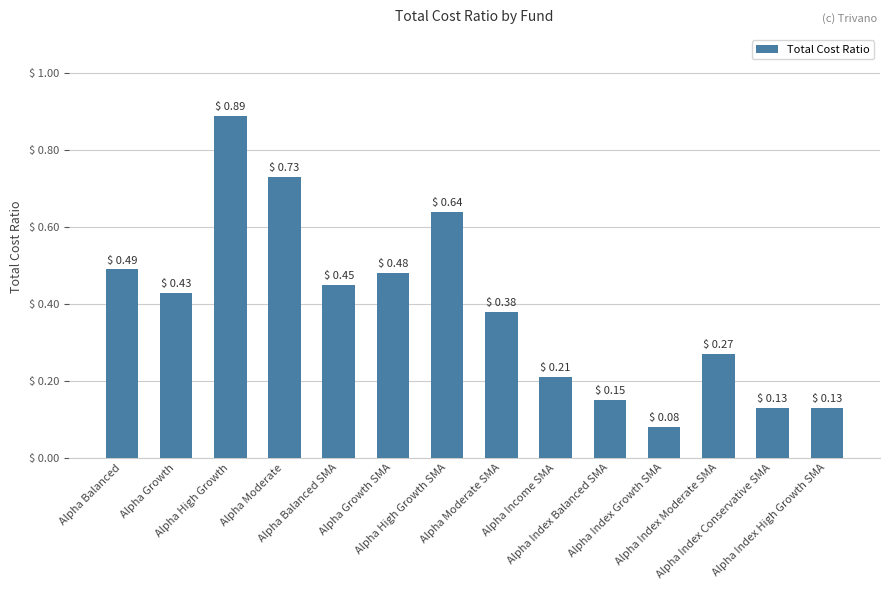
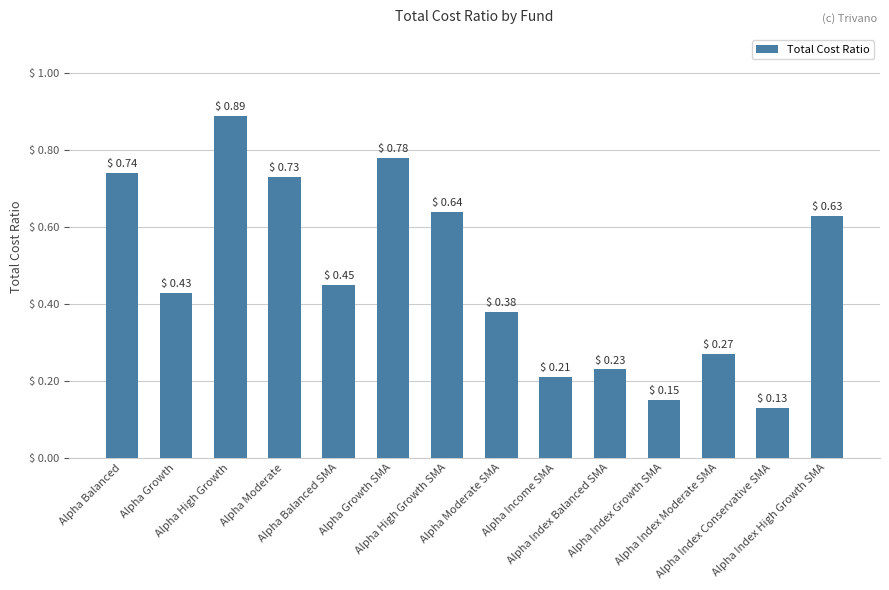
Alpha Balanced: 0.49 -> 0.74
Alpha Growth SMA: 0.48 -> 0.78
Alpha Index Balanced SMA: 0.15 -> 0.23
Alpha Index Growth SMA: 0.08 -> 0.15
Alpha Index High Growth SMA: 0.13 -> 0.63
